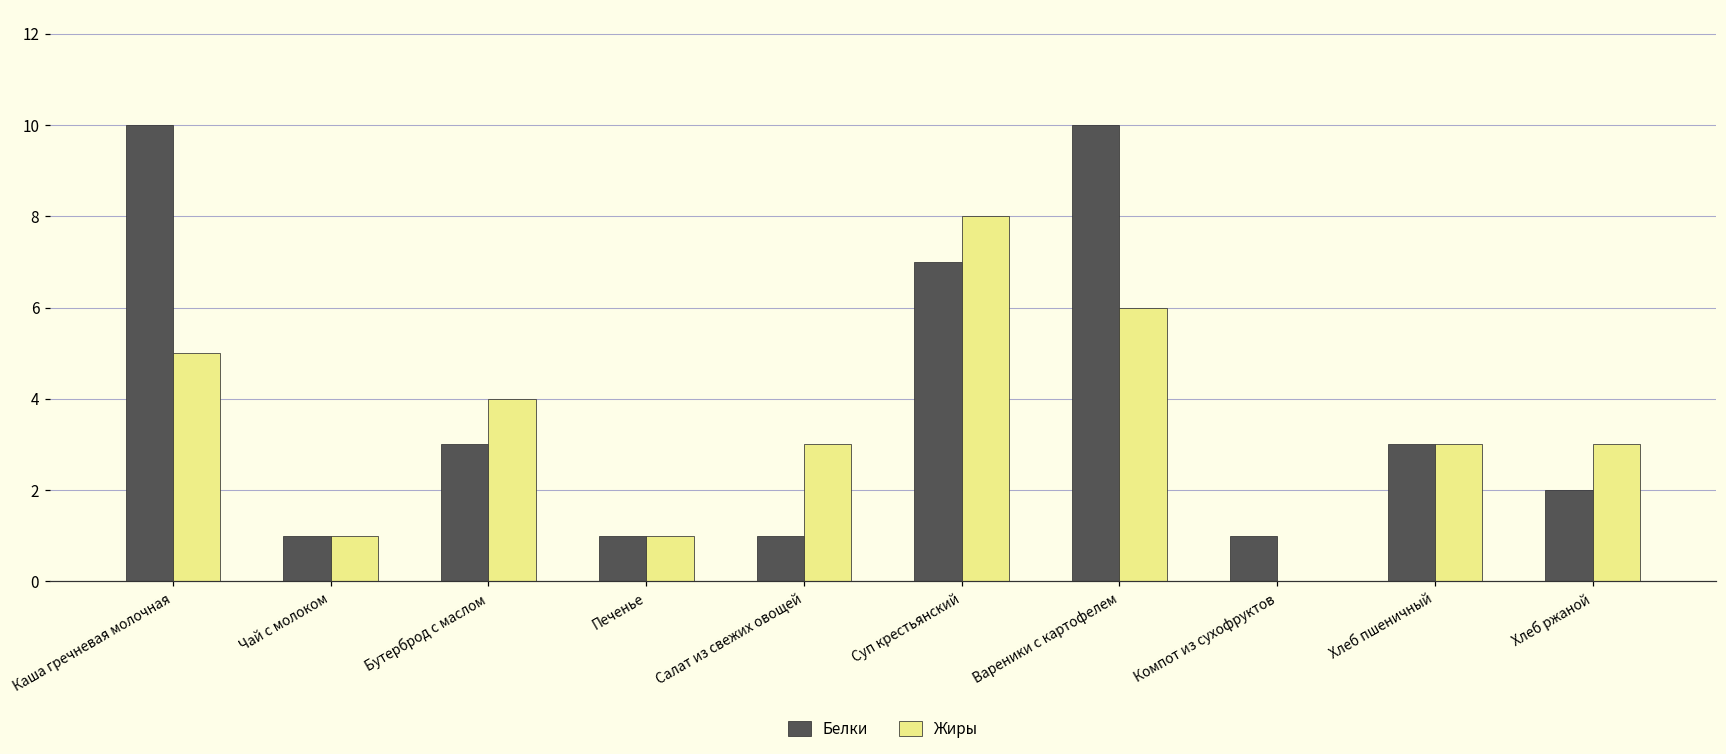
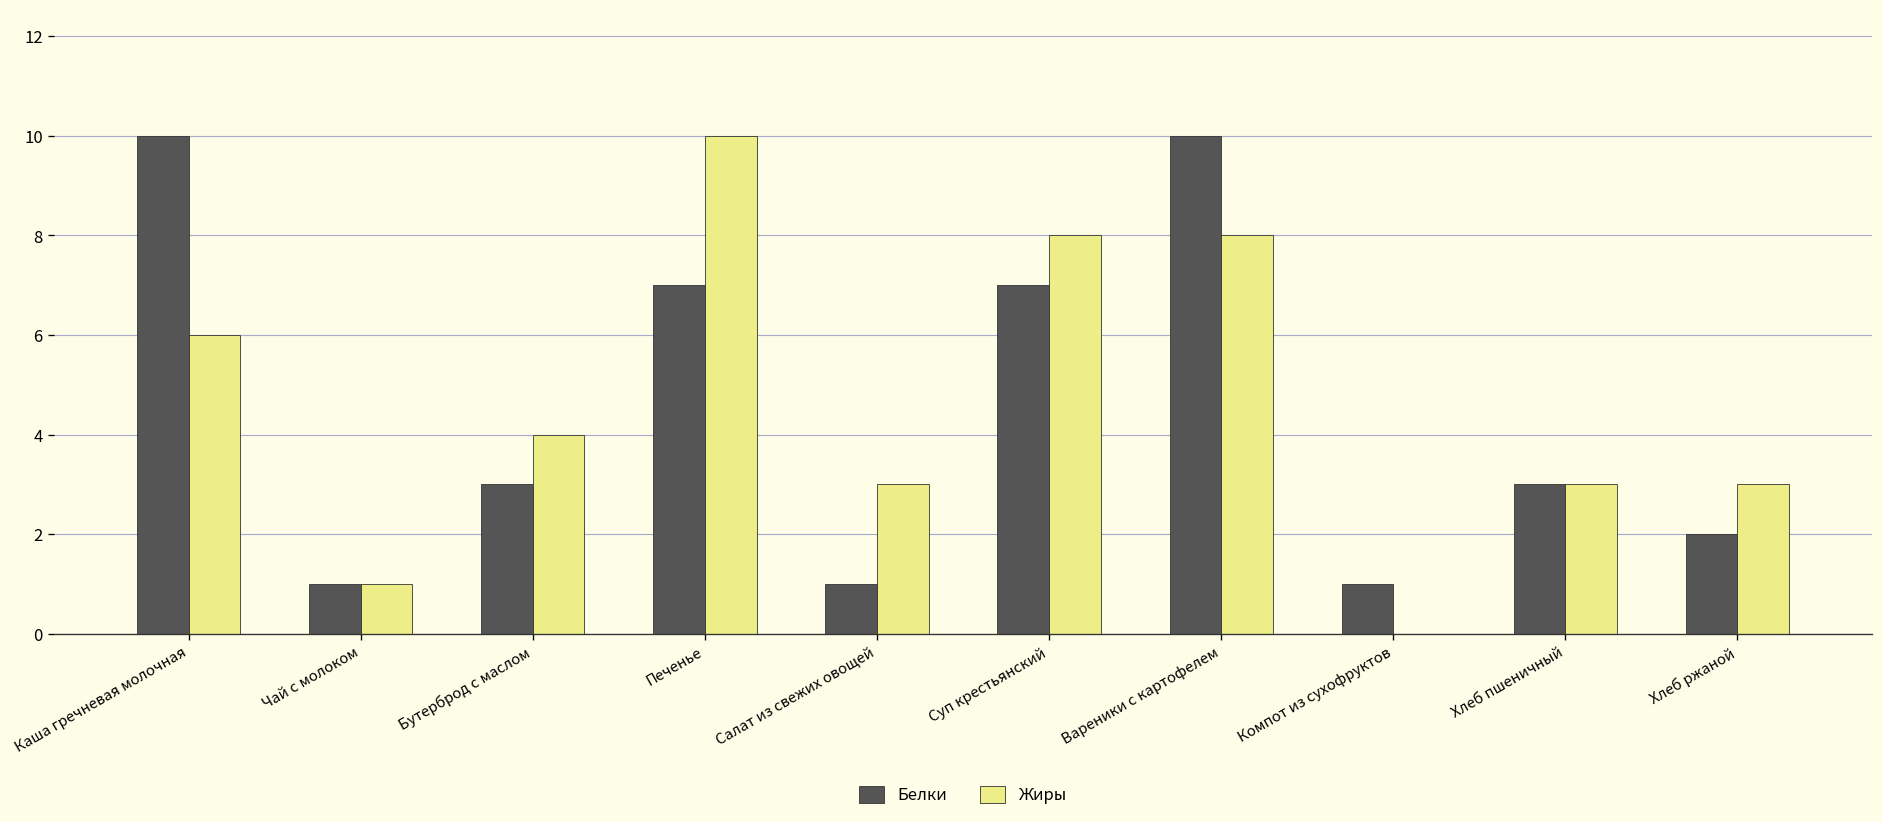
Жиры, Каша гречневая молочная: 5 -> 6
Белки, Печенье: 1 -> 7
Жиры, Печенье: 1 -> 10
Жиры, Вареники с картофелем: 6 -> 8
